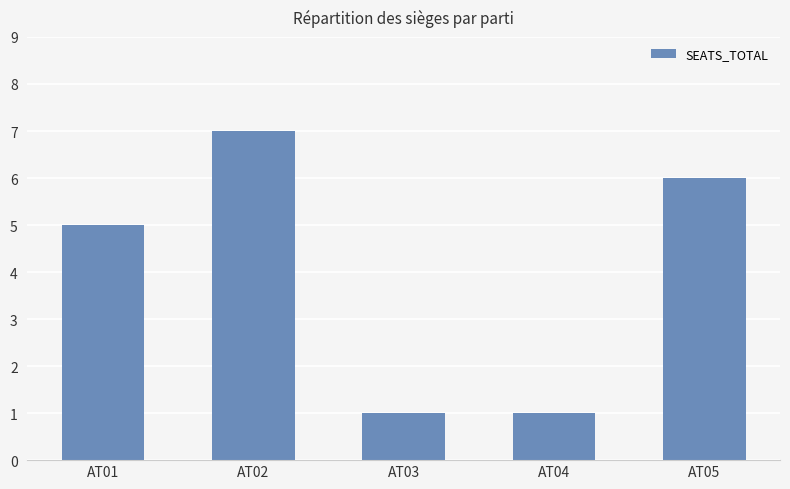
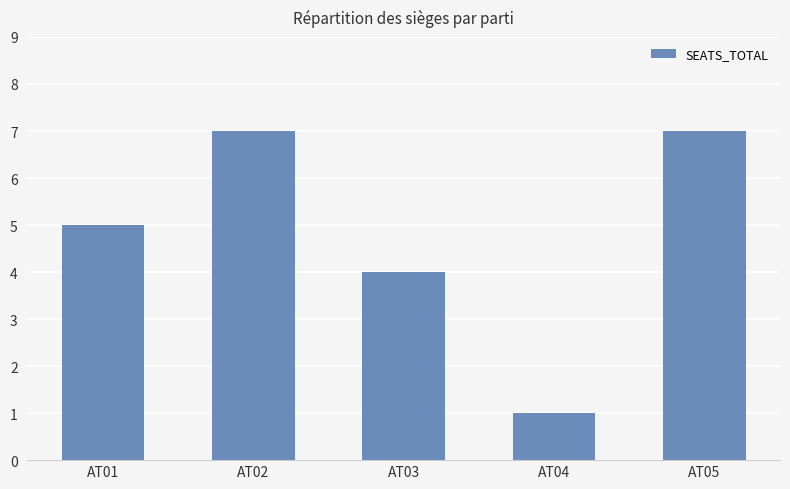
AT03: 1 -> 4
AT05: 6 -> 7
